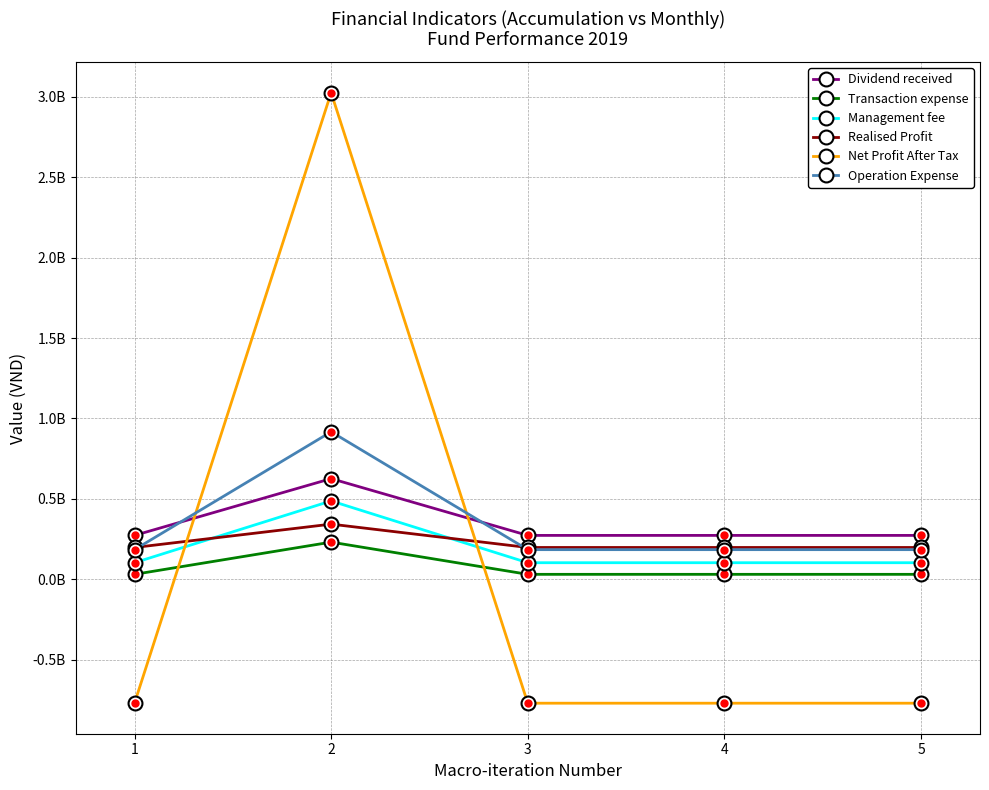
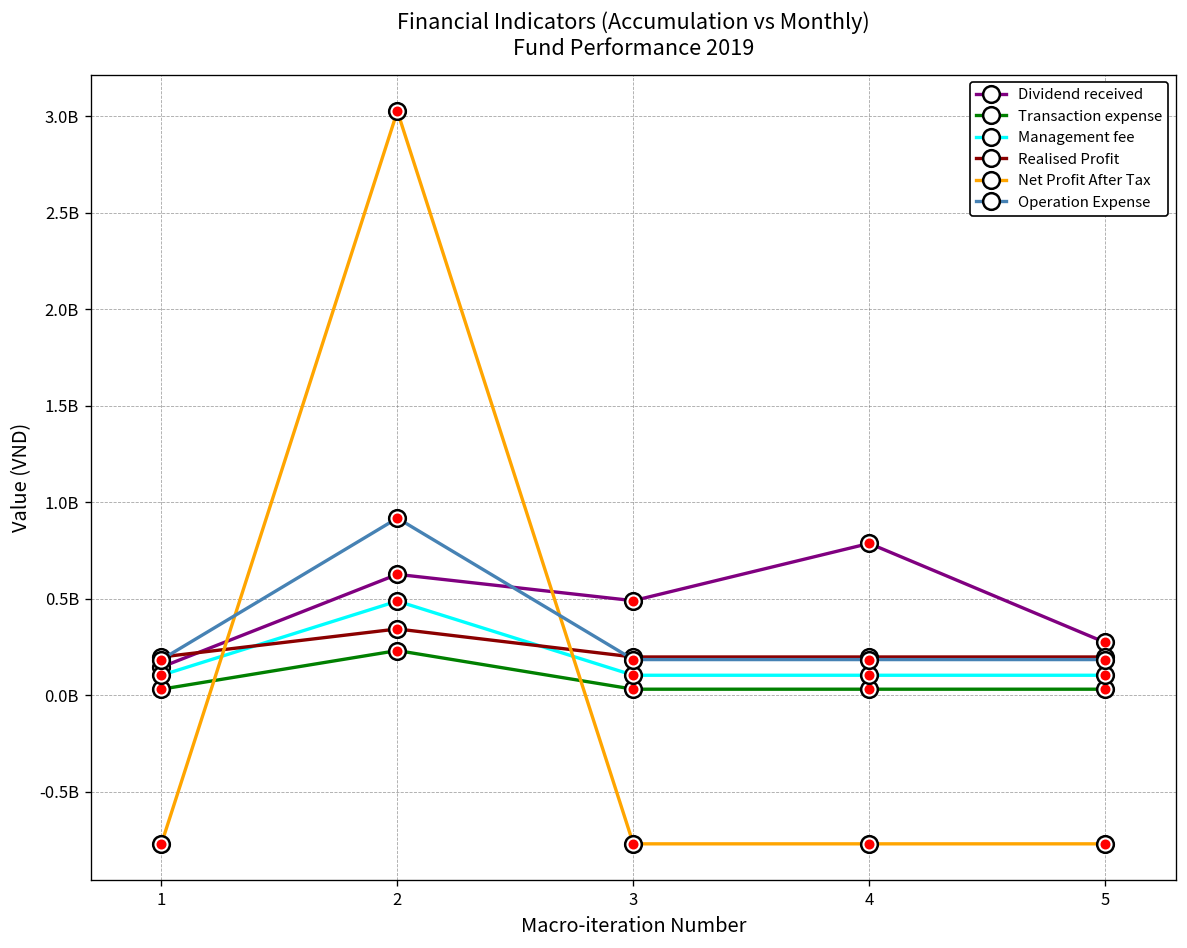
Dividend received, 1: 270000000 -> 150000000
Dividend received, 3: 270000000 -> 490000000
Dividend received, 4: 270000000 -> 790000000
